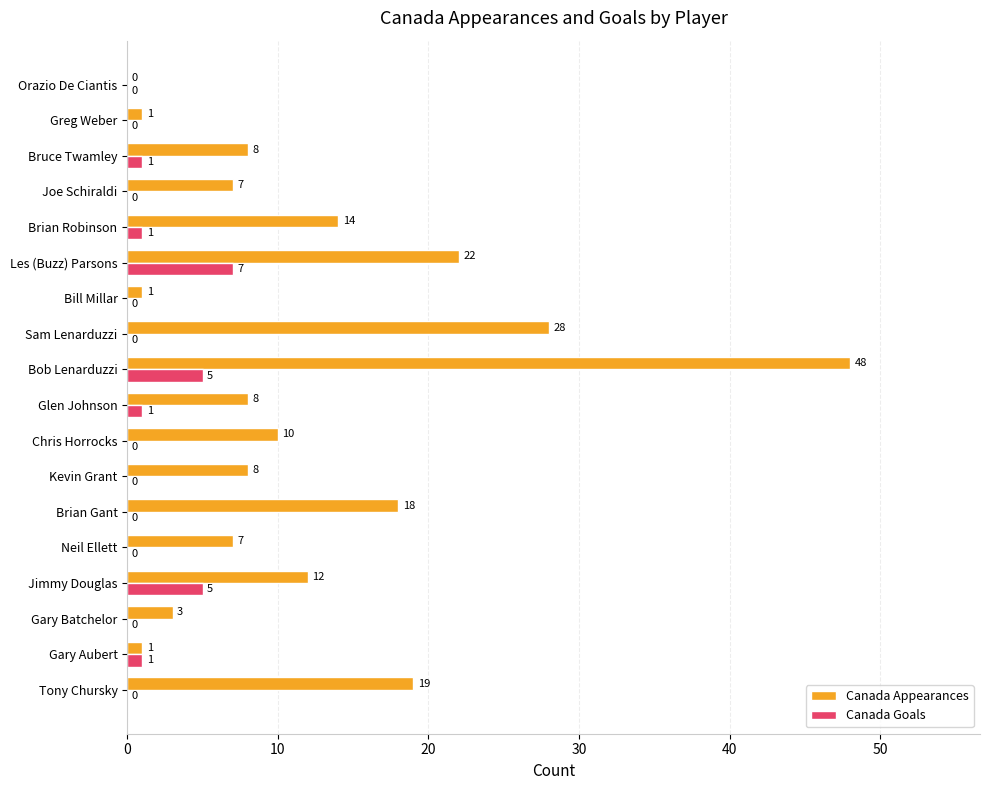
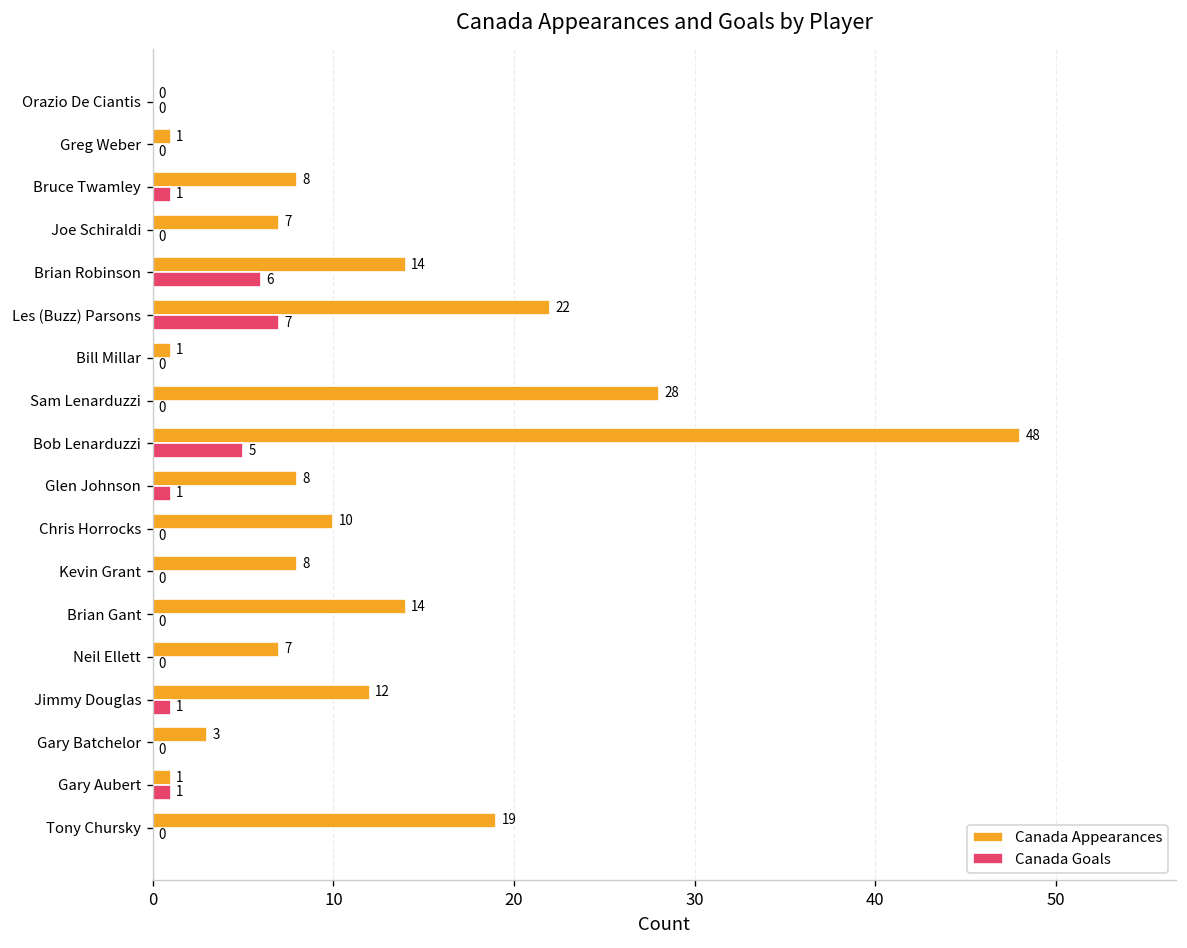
Canada Goals, Brian Robinson: 1 -> 6
Canada Appearances, Brian Gant: 18 -> 14
Canada Goals, Jimmy Douglas: 5 -> 1
